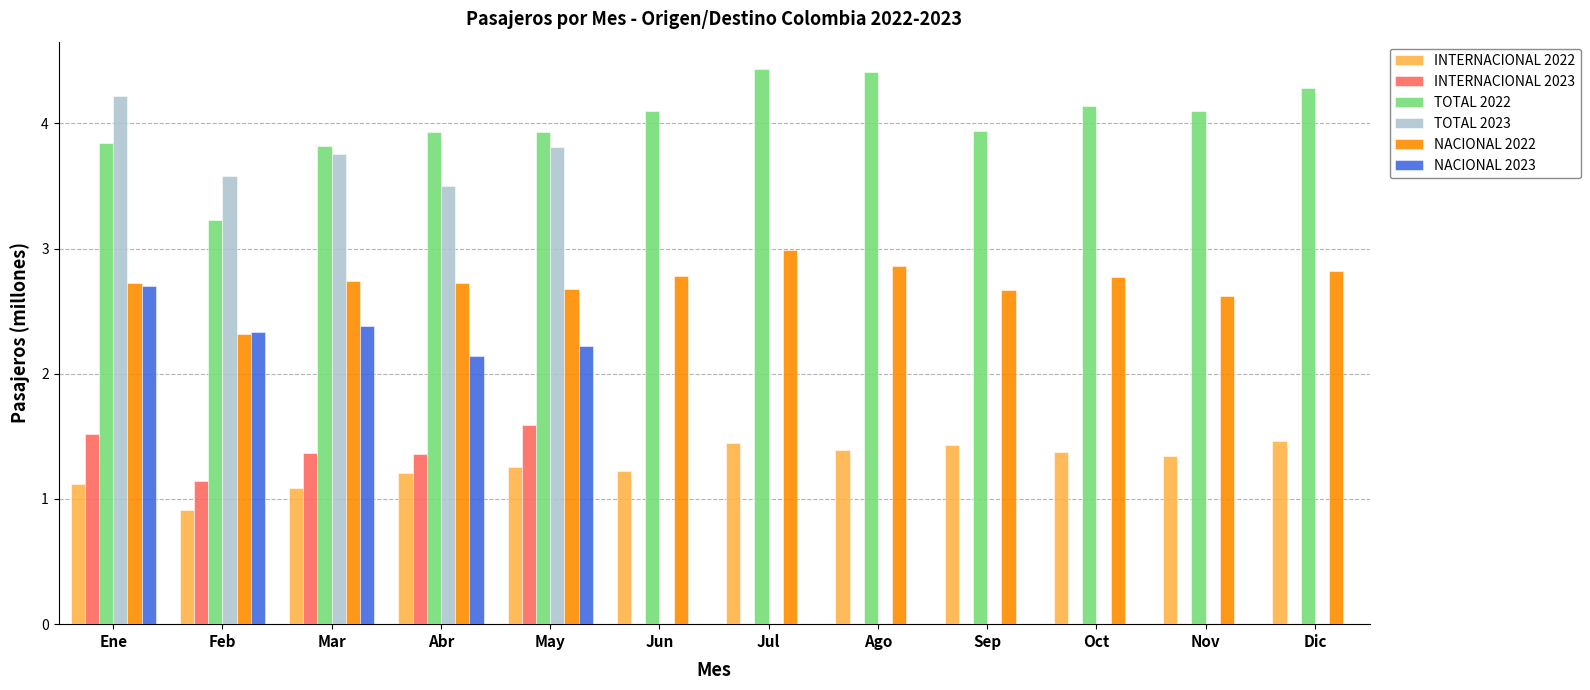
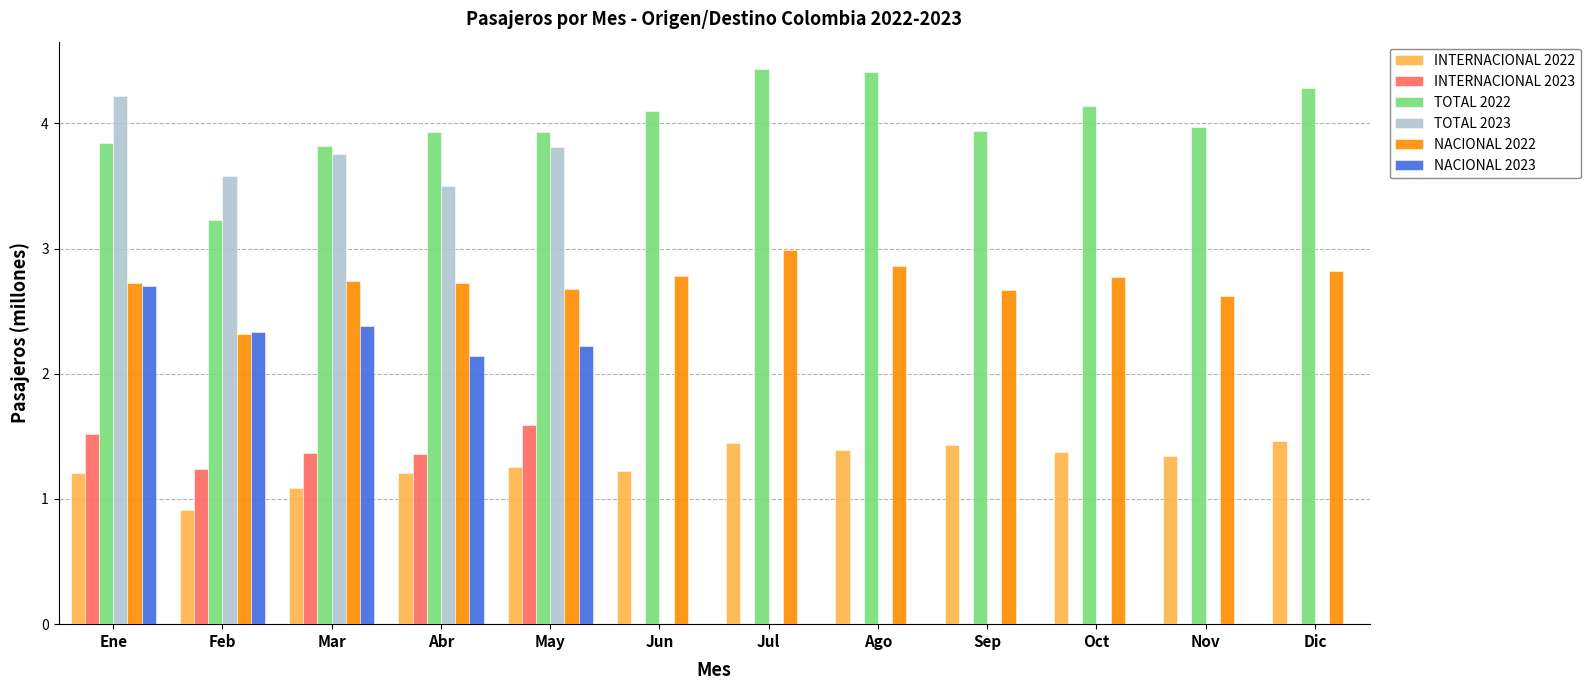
INTERNACIONAL 2022, Ene: 1.12 -> 1.21
INTERNACIONAL 2023, Feb: 1.14 -> 1.24
TOTAL 2022, Nov: 4.10 -> 3.97
